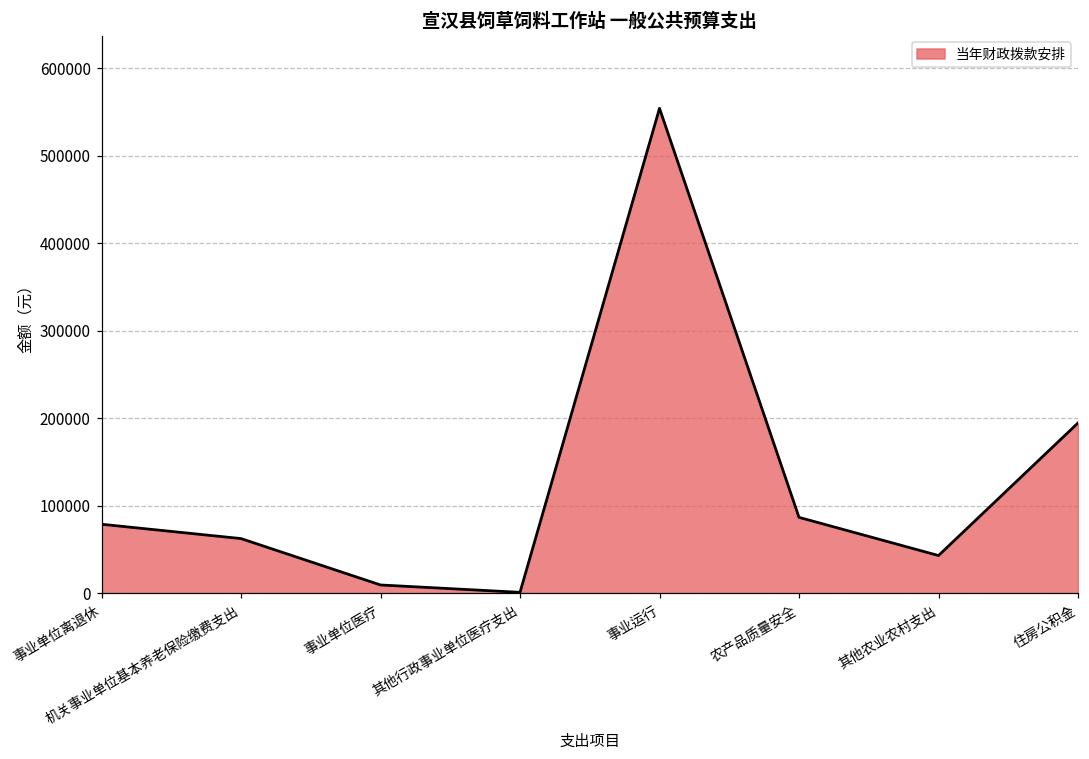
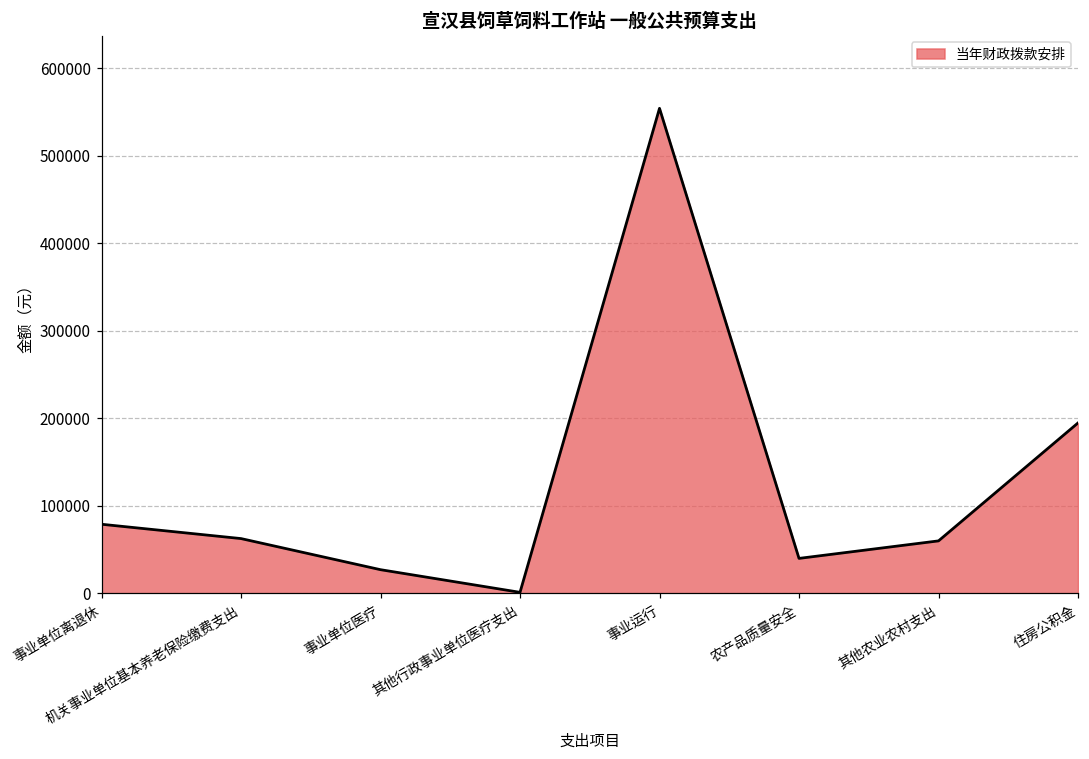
事业单位医疗: 10000 -> 30000
农产品质量安全: 90000 -> 40000
其他农业农村支出: 40000 -> 60000
